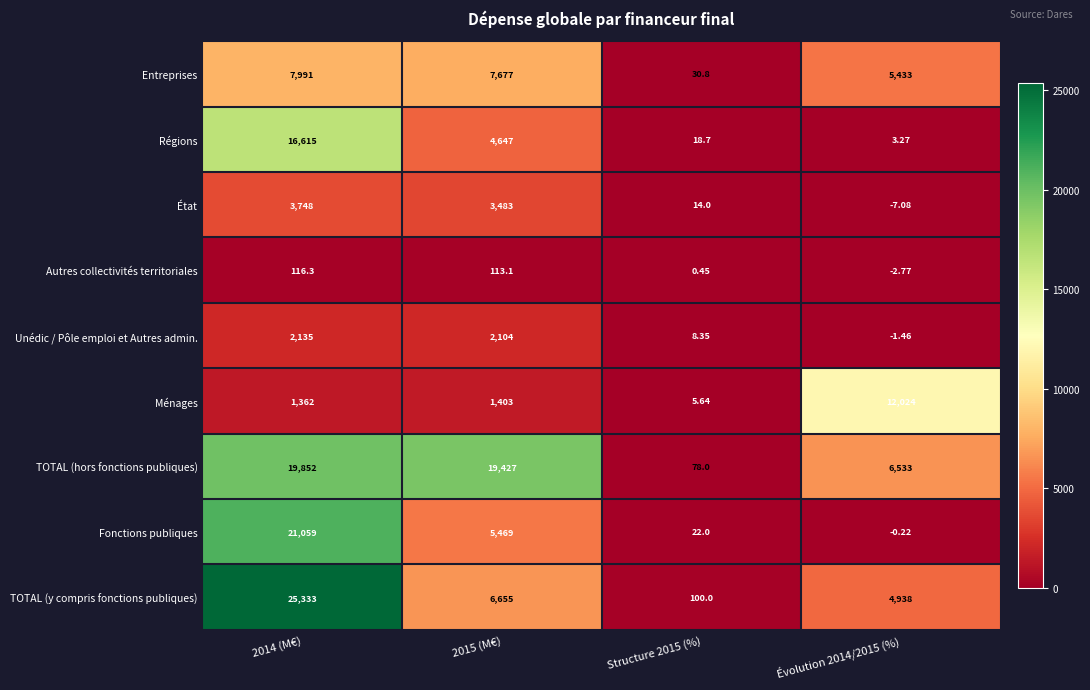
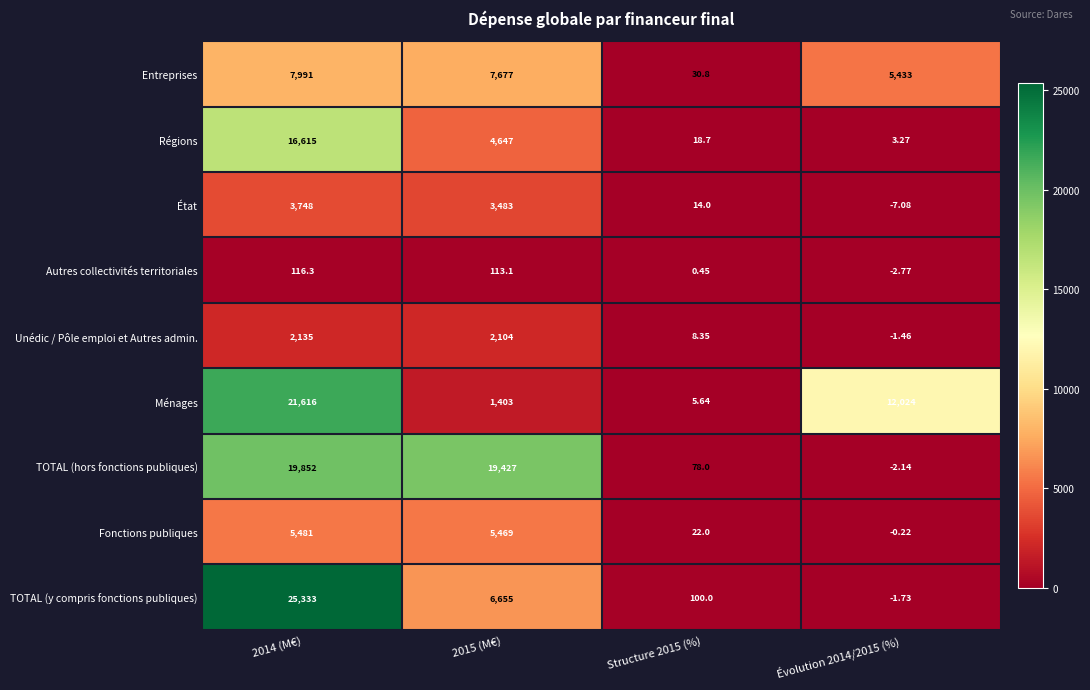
Ménages, 2014 (M€): 1,362 -> 21,616
TOTAL (hors fonctions publiques), Évolution 2014/2015 (%): 6,533 -> -2.14
Fonctions publiques, 2014 (M€): 21,059 -> 5,481
TOTAL (y compris fonctions publiques), Évolution 2014/2015 (%): 4,938 -> -1.73
